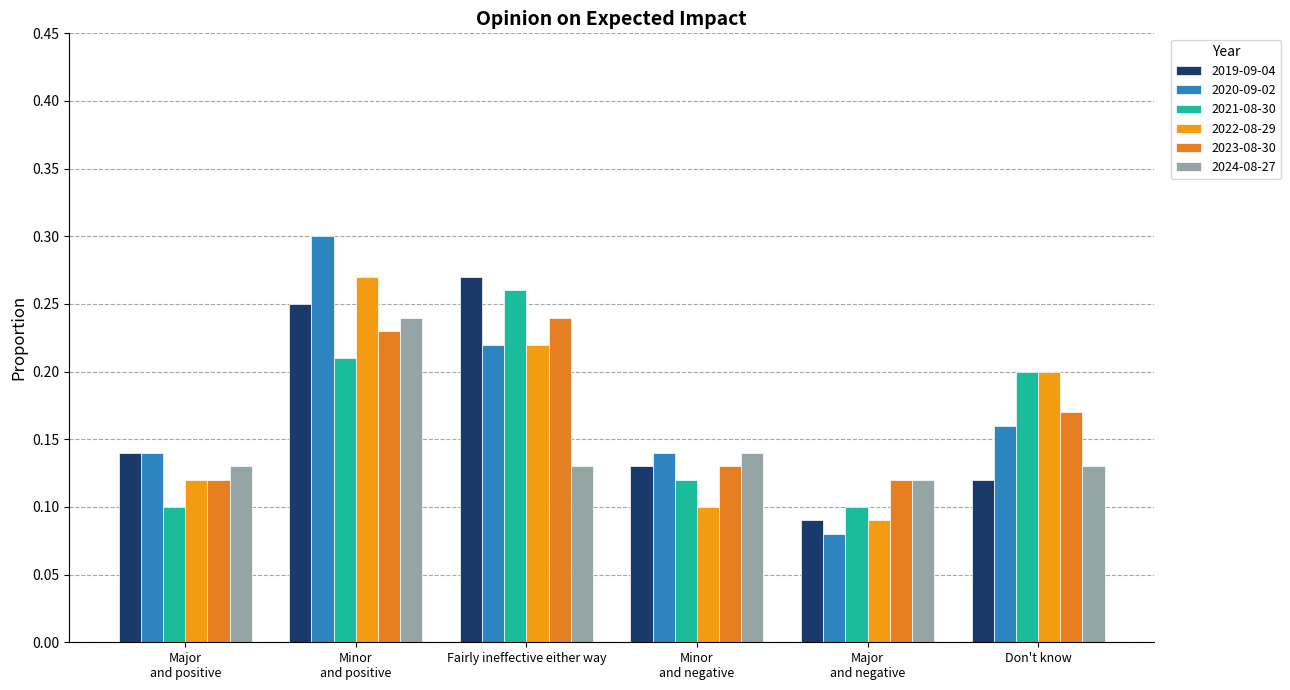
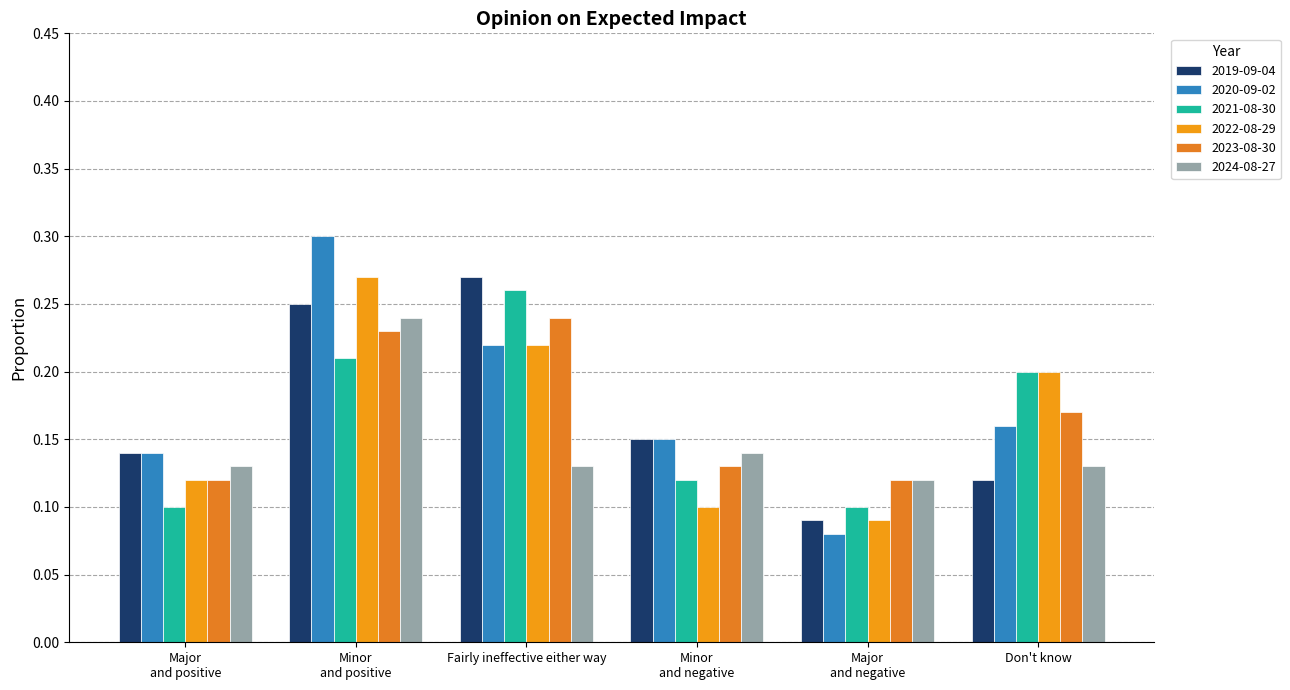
2019-09-04, Minor and negative: 0.13 -> 0.15
2020-09-02, Minor and negative: 0.14 -> 0.15
